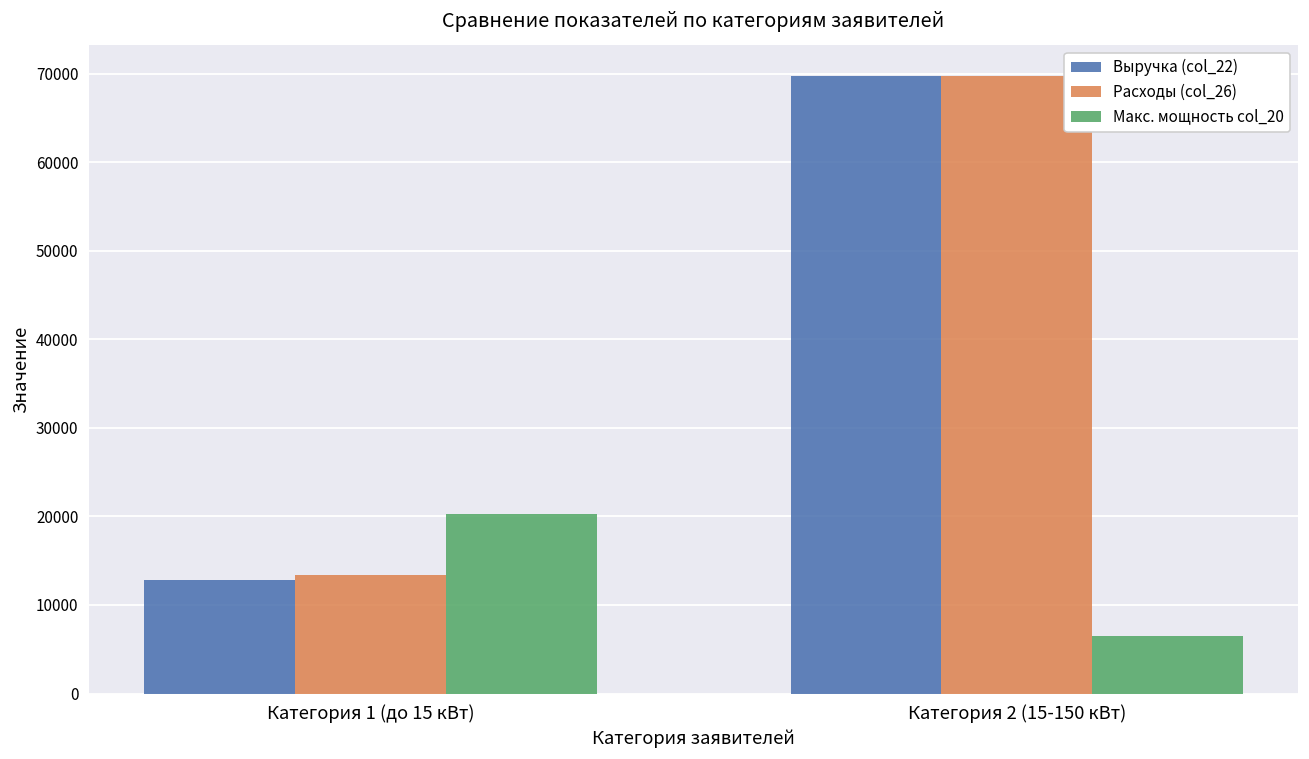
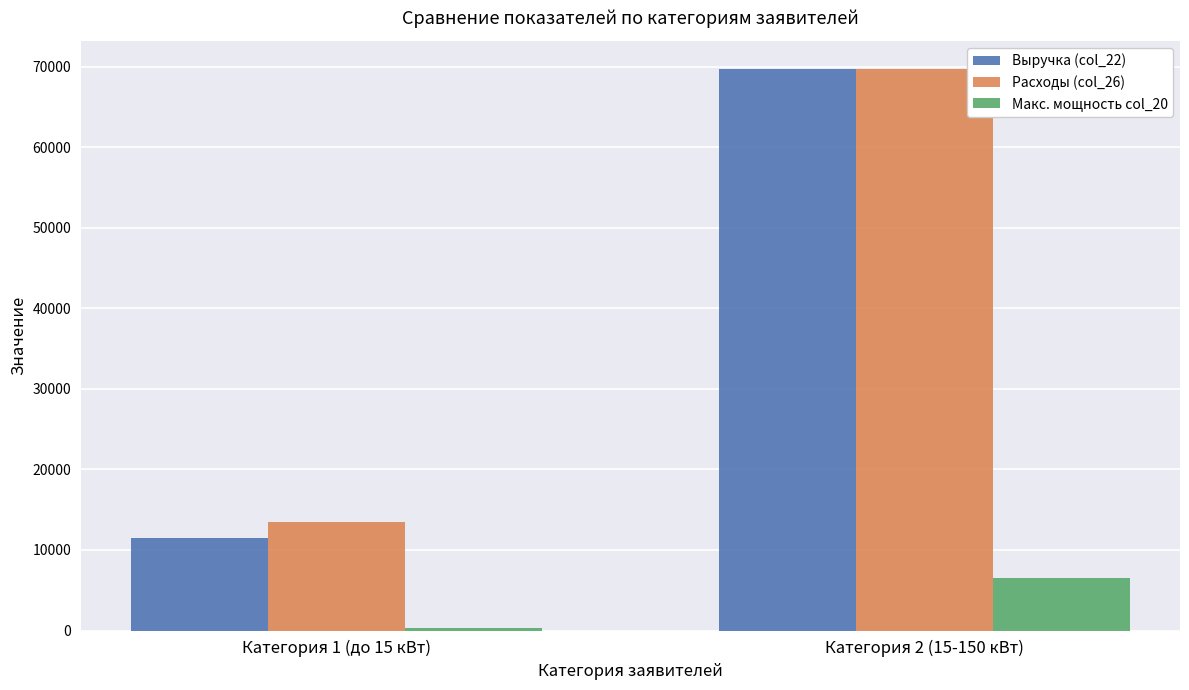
Выручка (col_22), Категория 1 (до 15 кВт): 13000 -> 11000
Макс. мощность col_20, Категория 1 (до 15 кВт): 20000 -> 0
